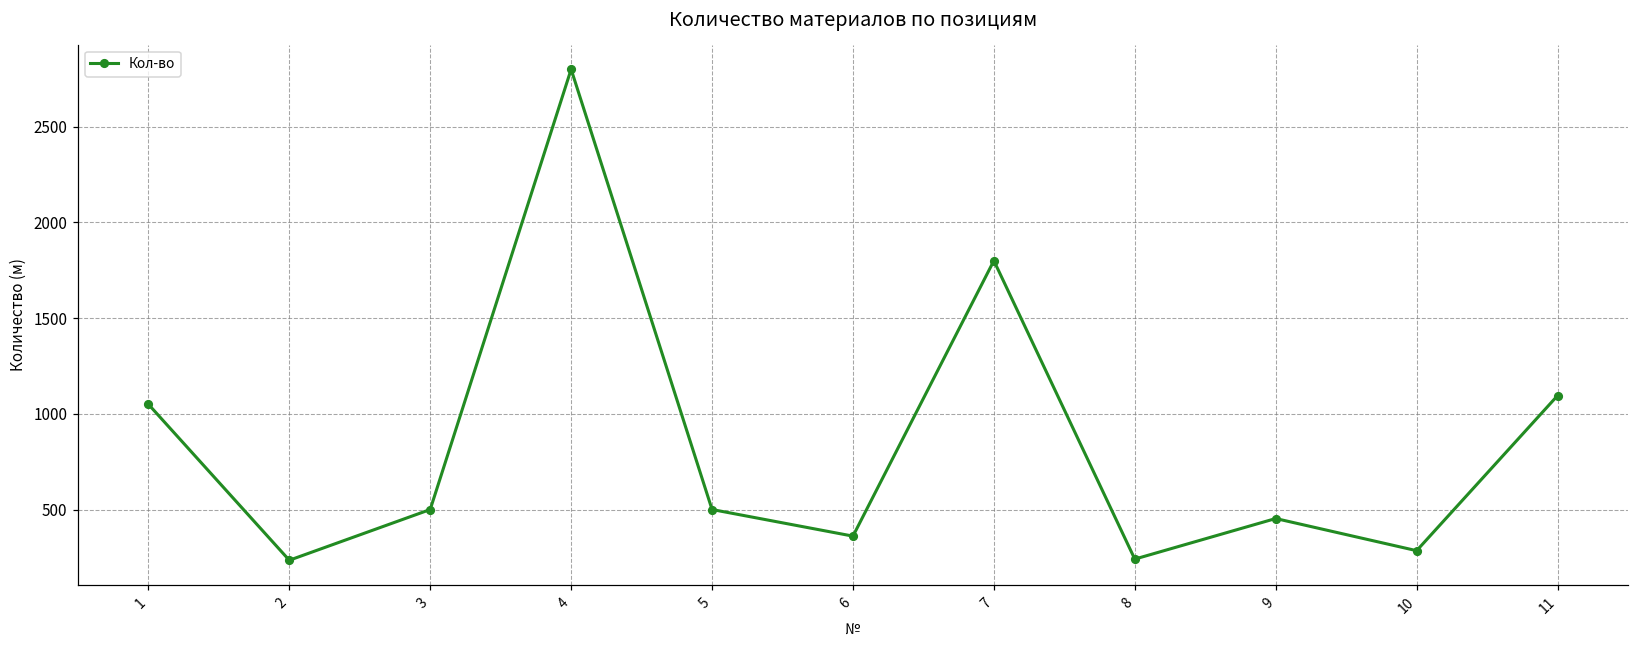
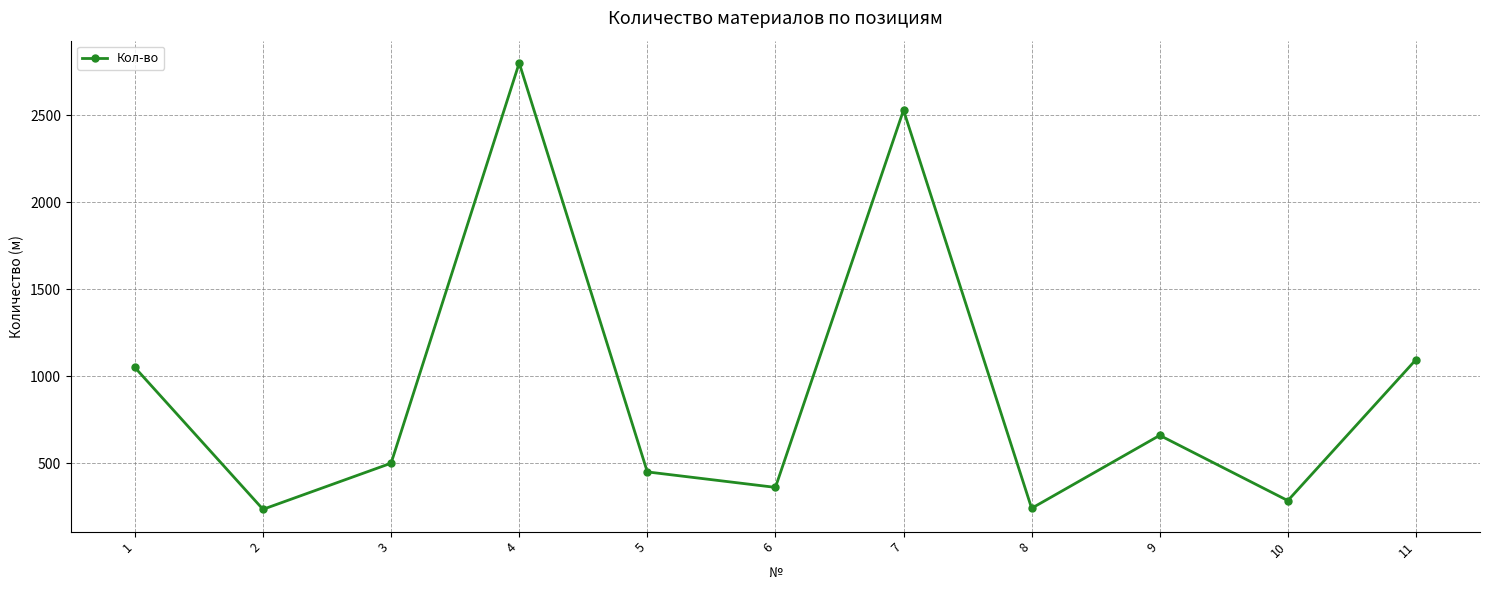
5: 500 -> 450
7: 1800 -> 2530
9: 450 -> 660
